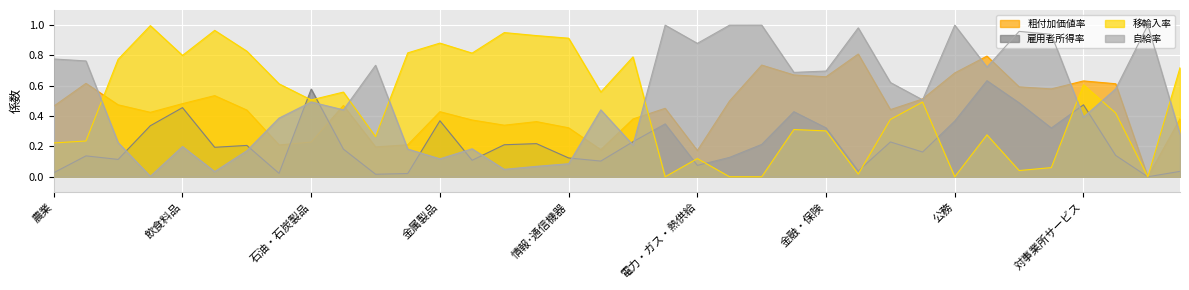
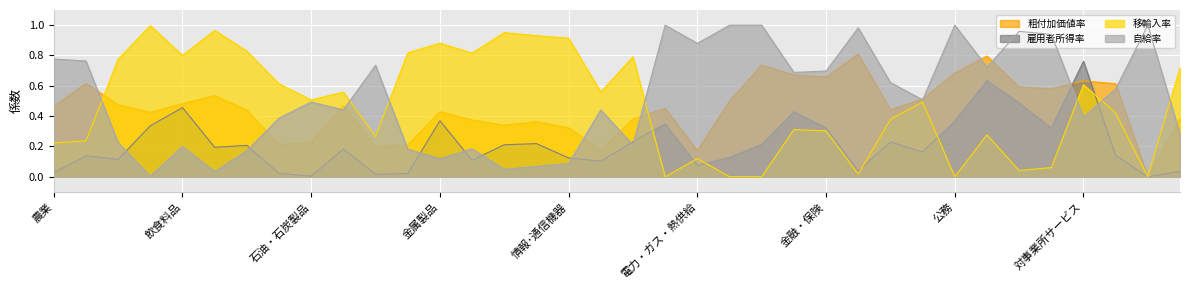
雇用者所得率, 石油・石炭製品: 0.58 -> 0.00
雇用者所得率, 対事業所サービス: 0.47 -> 0.76
